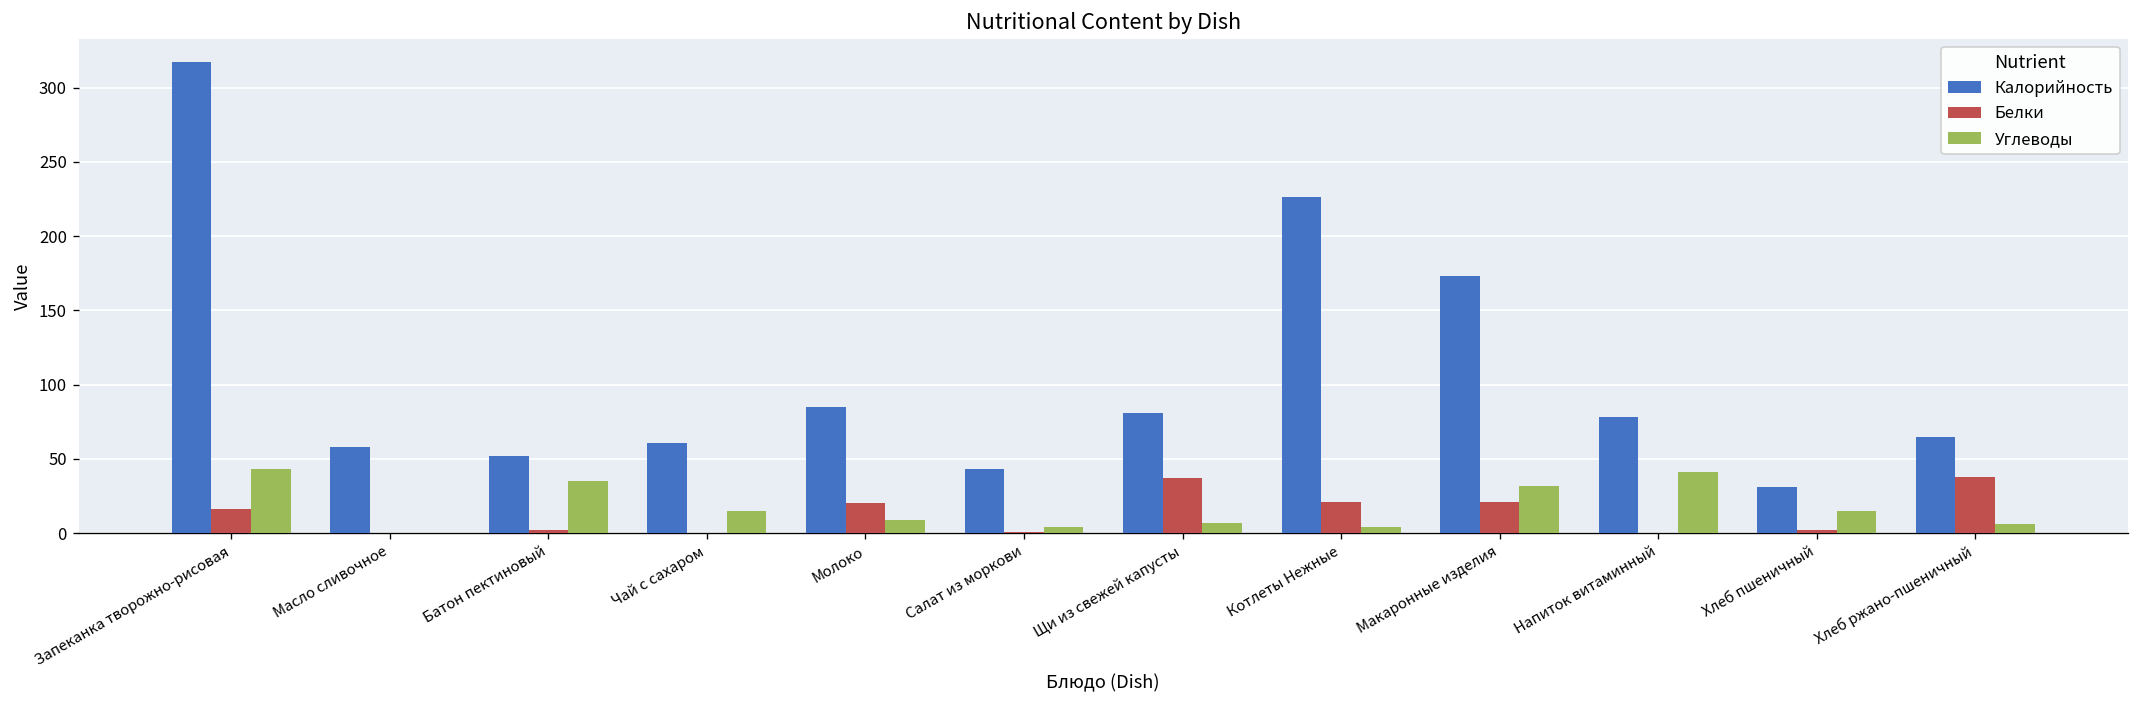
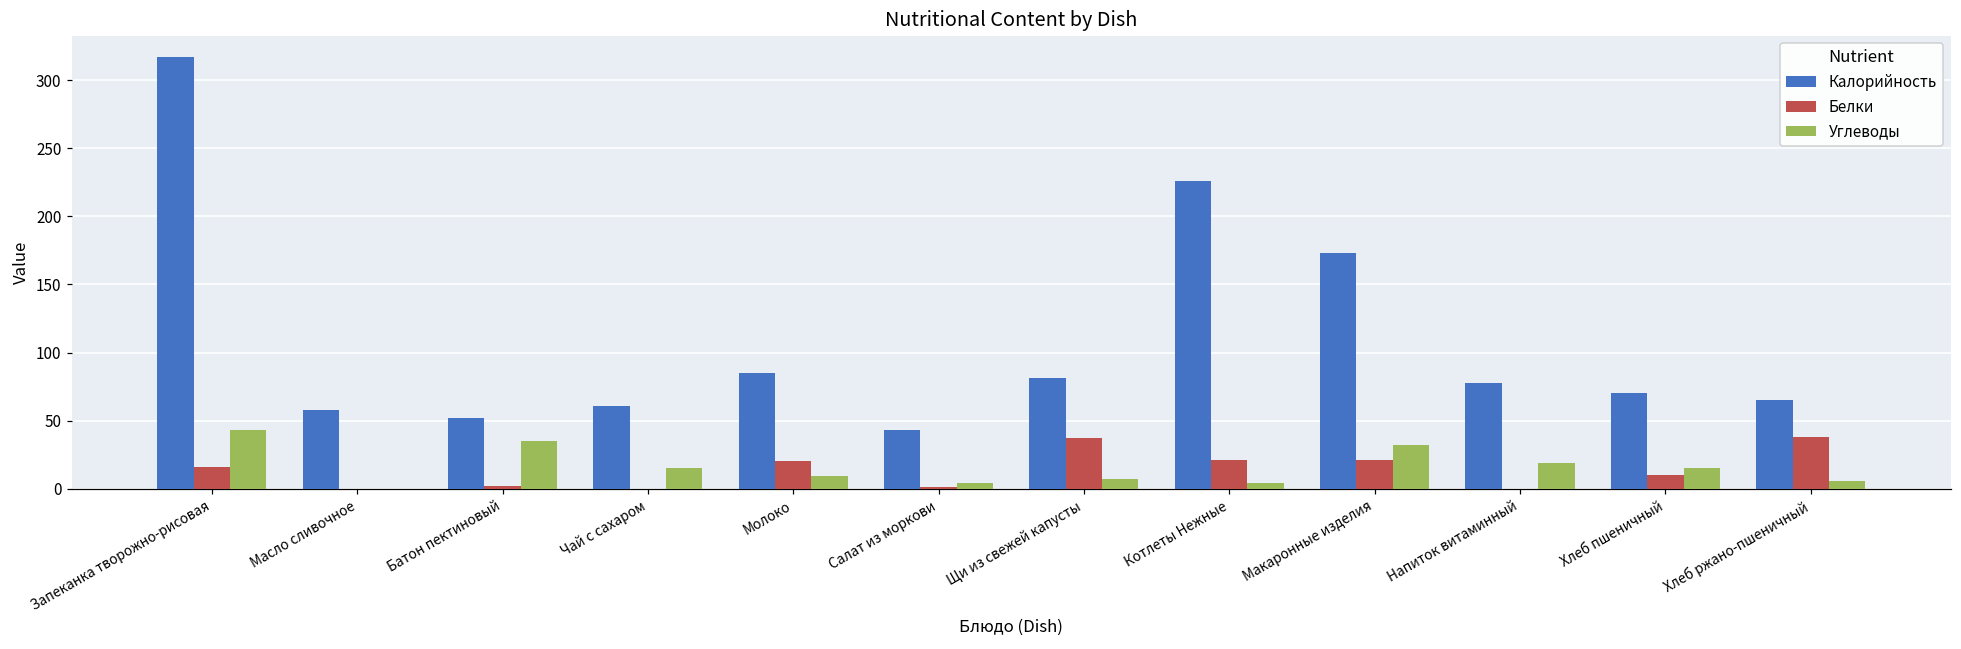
Углеводы, Напиток витаминный: 41 -> 19
Калорийность, Хлеб пшеничный: 31 -> 70
Белки, Хлеб пшеничный: 2 -> 10
